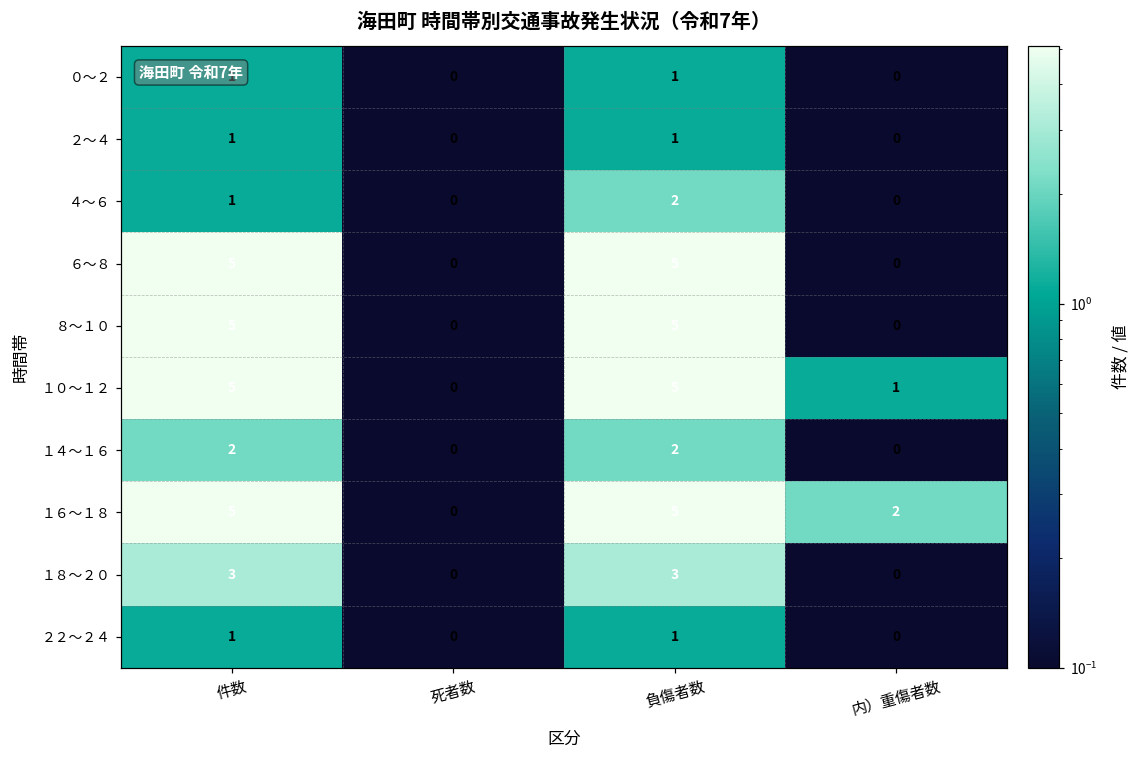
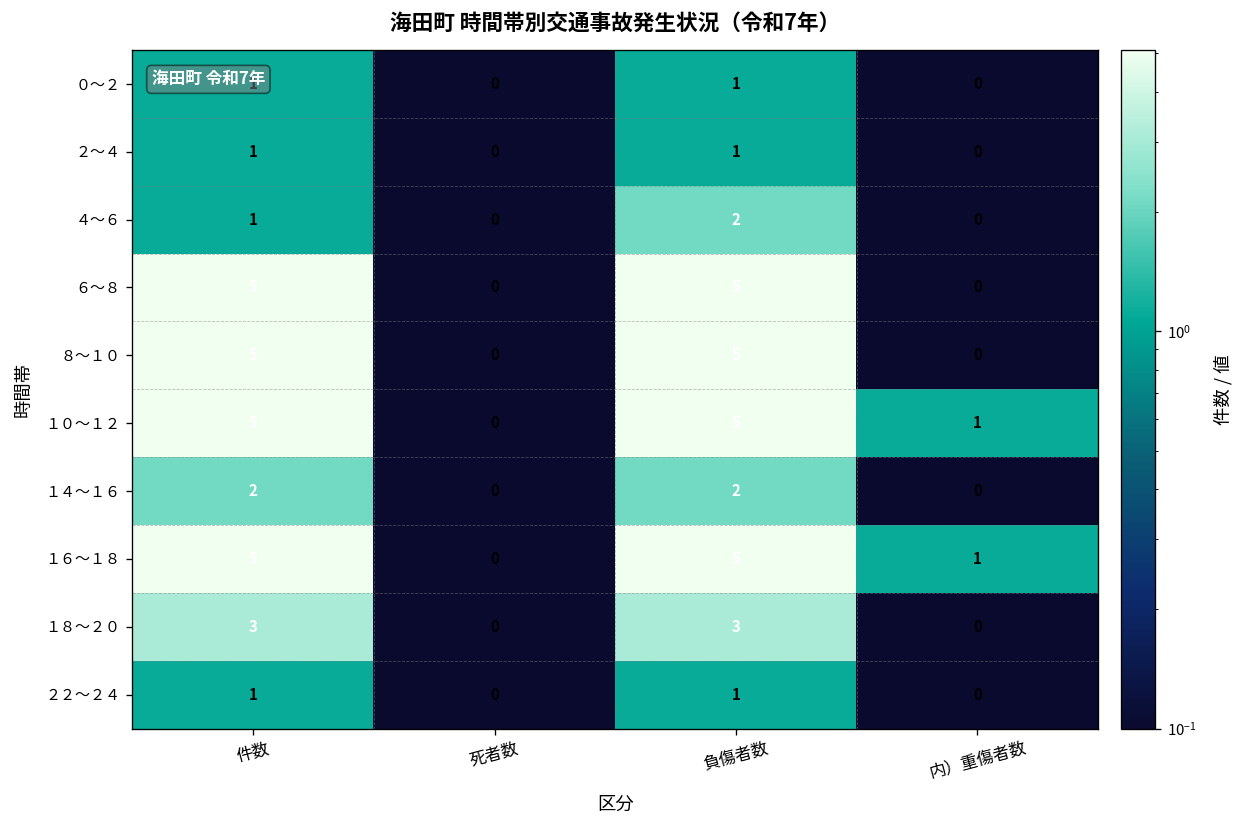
１６～１８, 内）重傷者数: 2 -> 1
